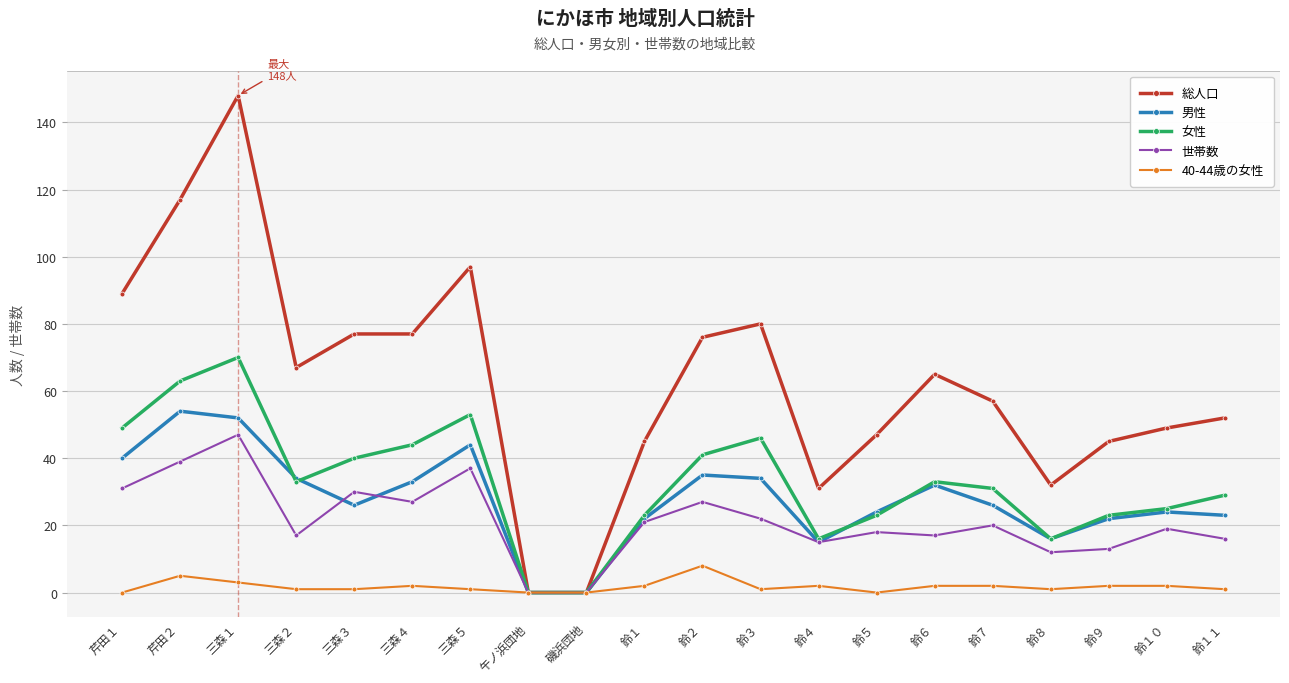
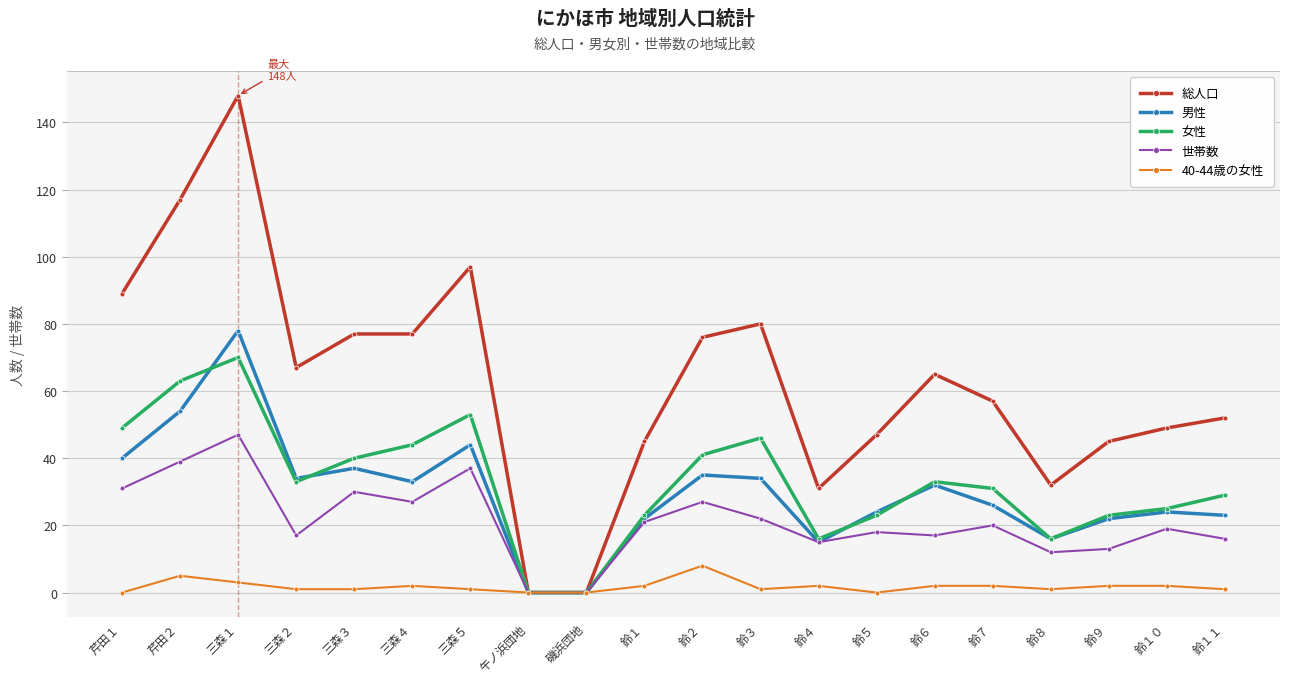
男性, 三森１: 52 -> 78
男性, 三森３: 26 -> 37
